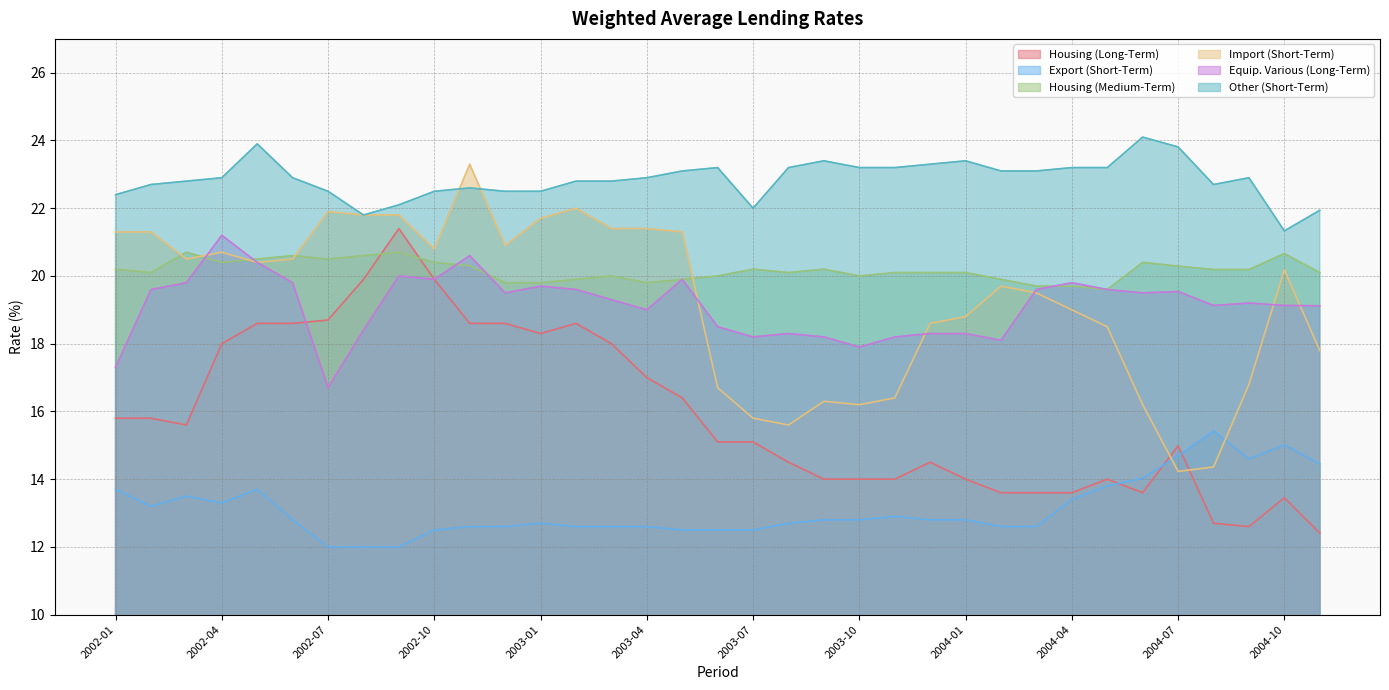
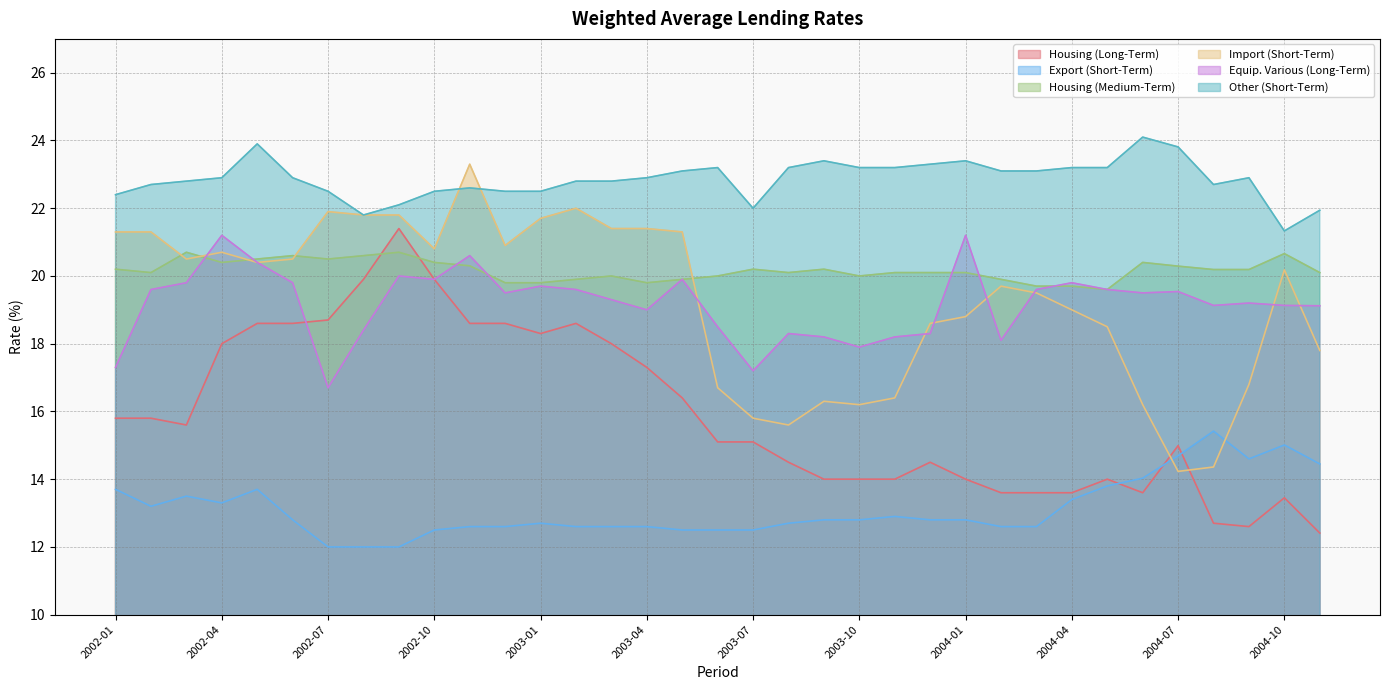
Housing (Long-Term), 2003-04: 17.0 -> 17.3
Equip. Various (Long-Term), 2003-07: 18.2 -> 17.2
Equip. Various (Long-Term), 2004-01: 18.3 -> 21.2
